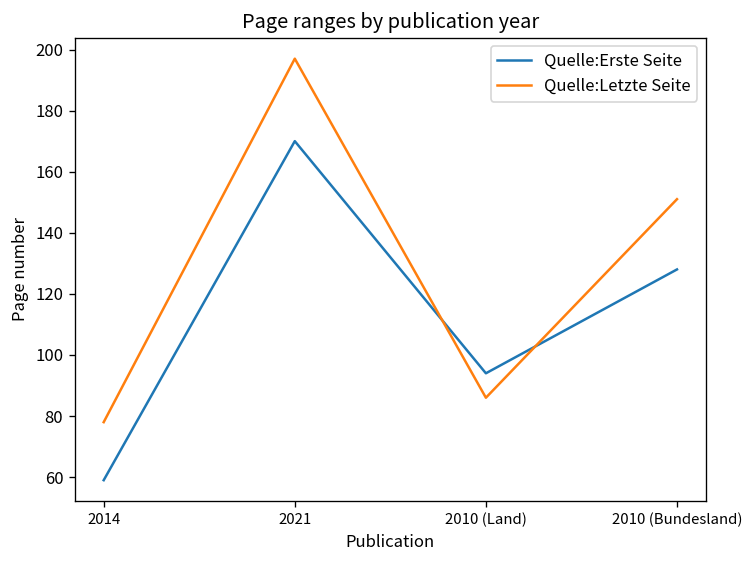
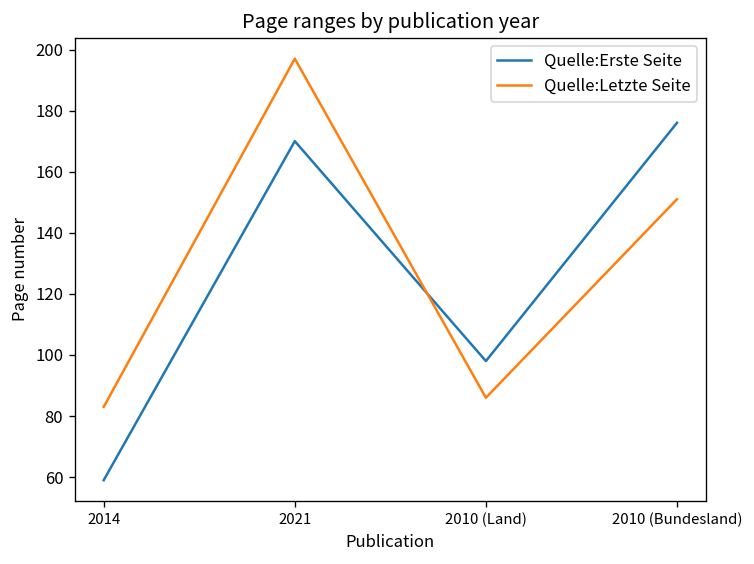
Quelle:Letzte Seite, 2014: 78 -> 83
Quelle:Erste Seite, 2010 (Land): 94 -> 98
Quelle:Erste Seite, 2010 (Bundesland): 128 -> 176
